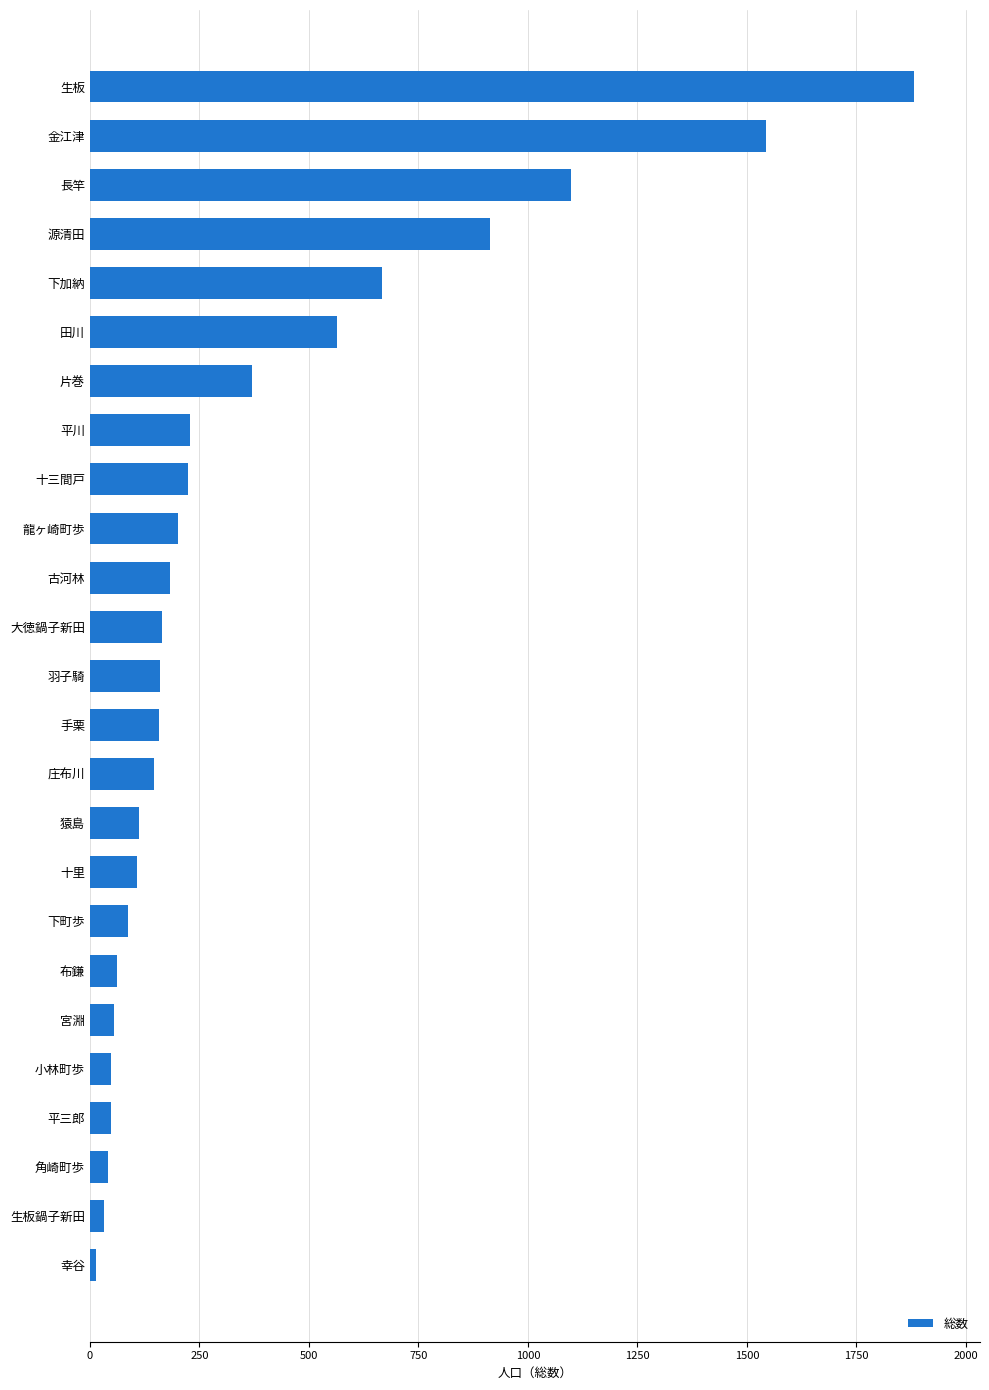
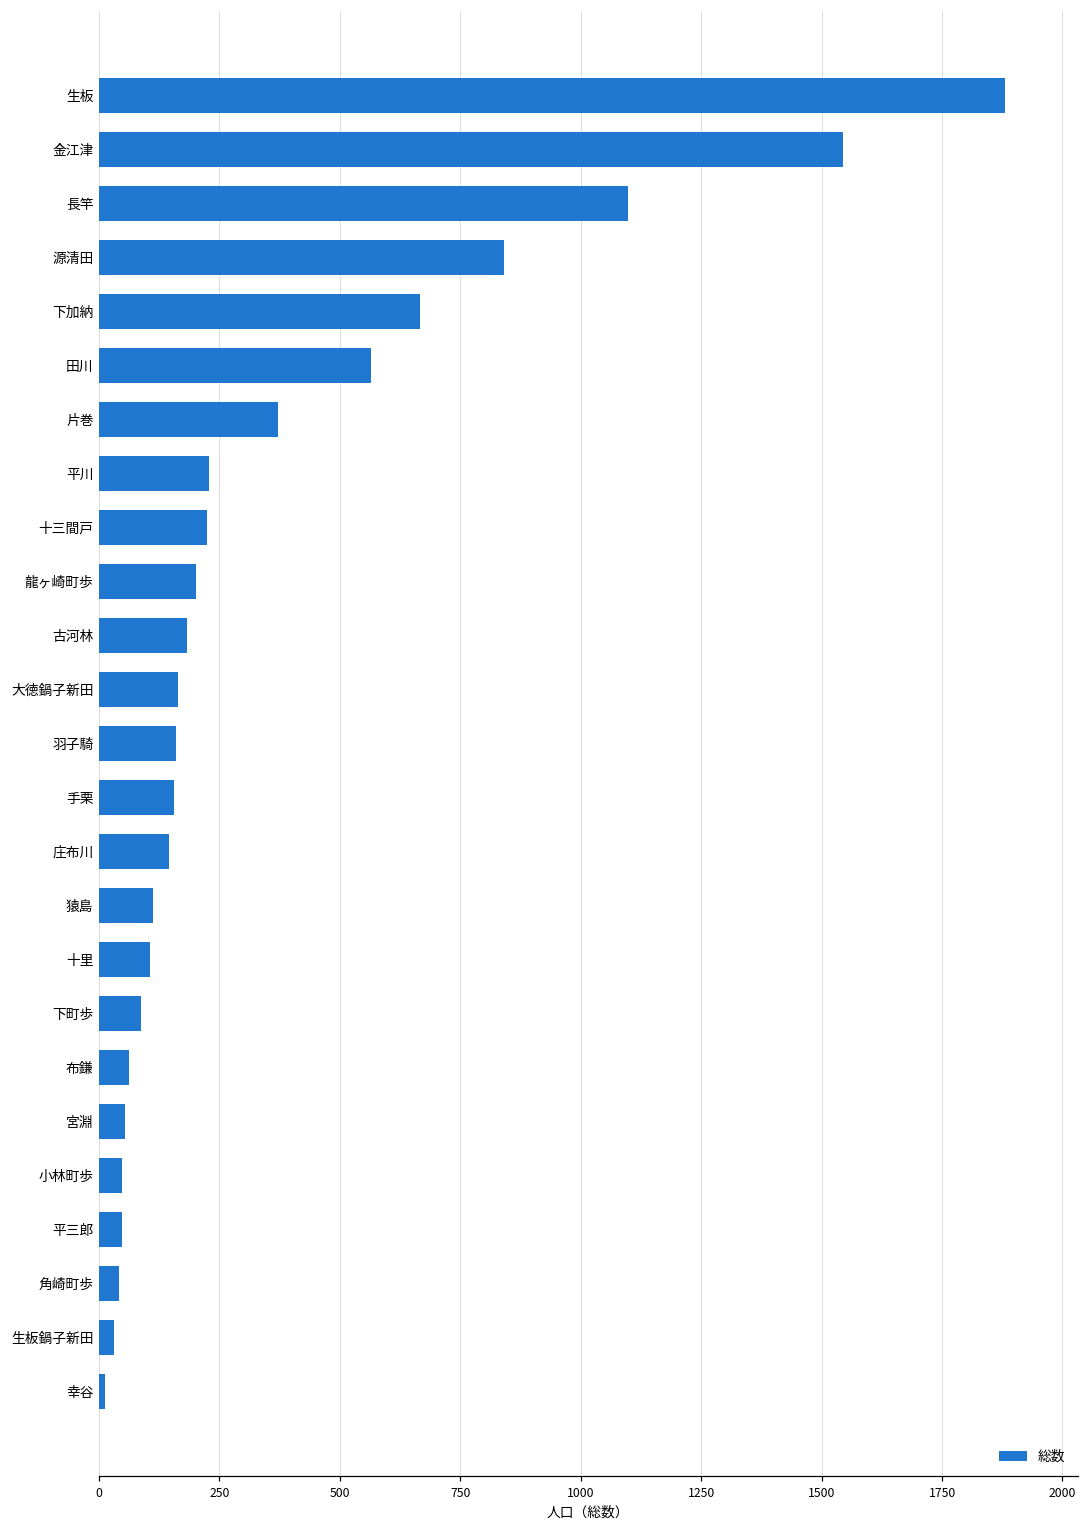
源清田: 910 -> 840
